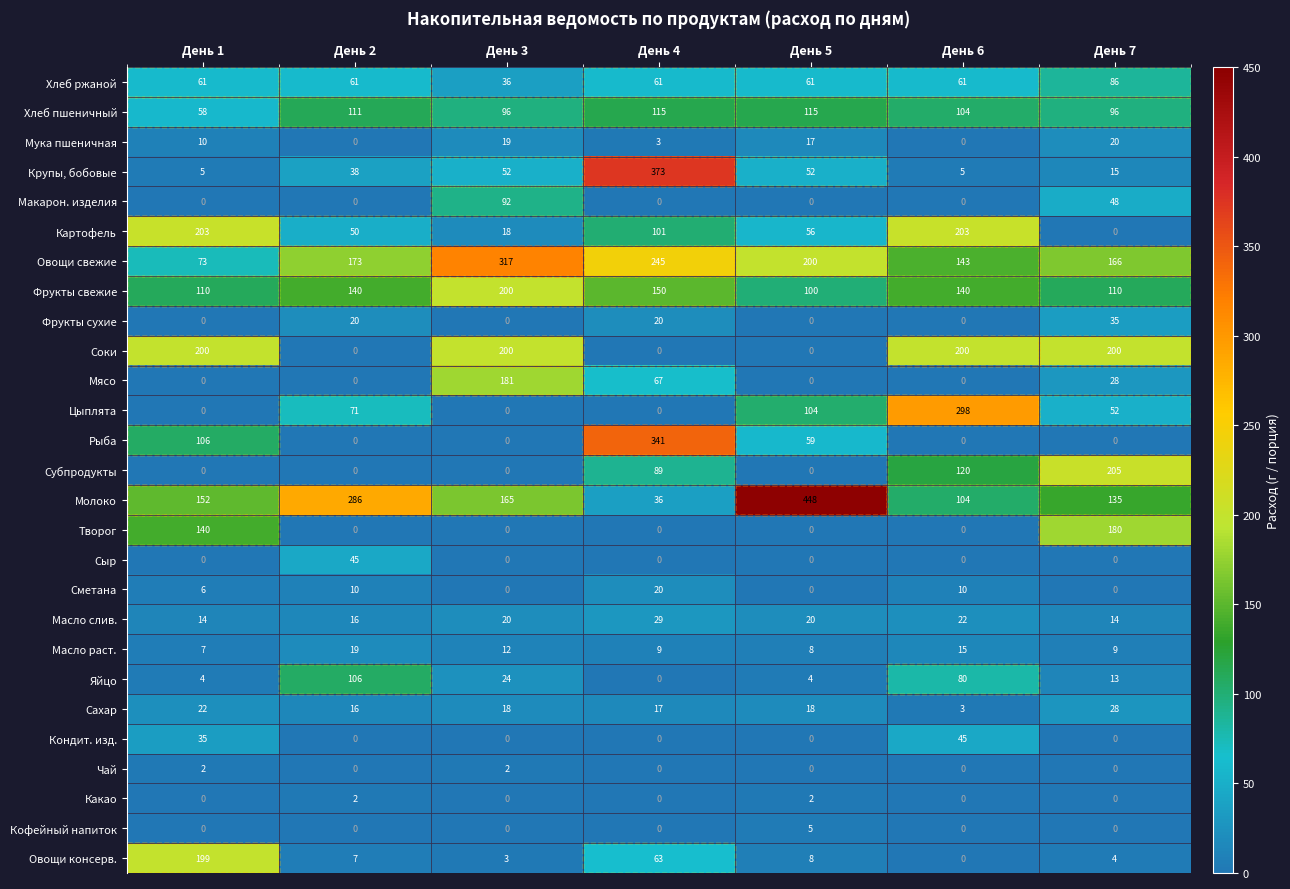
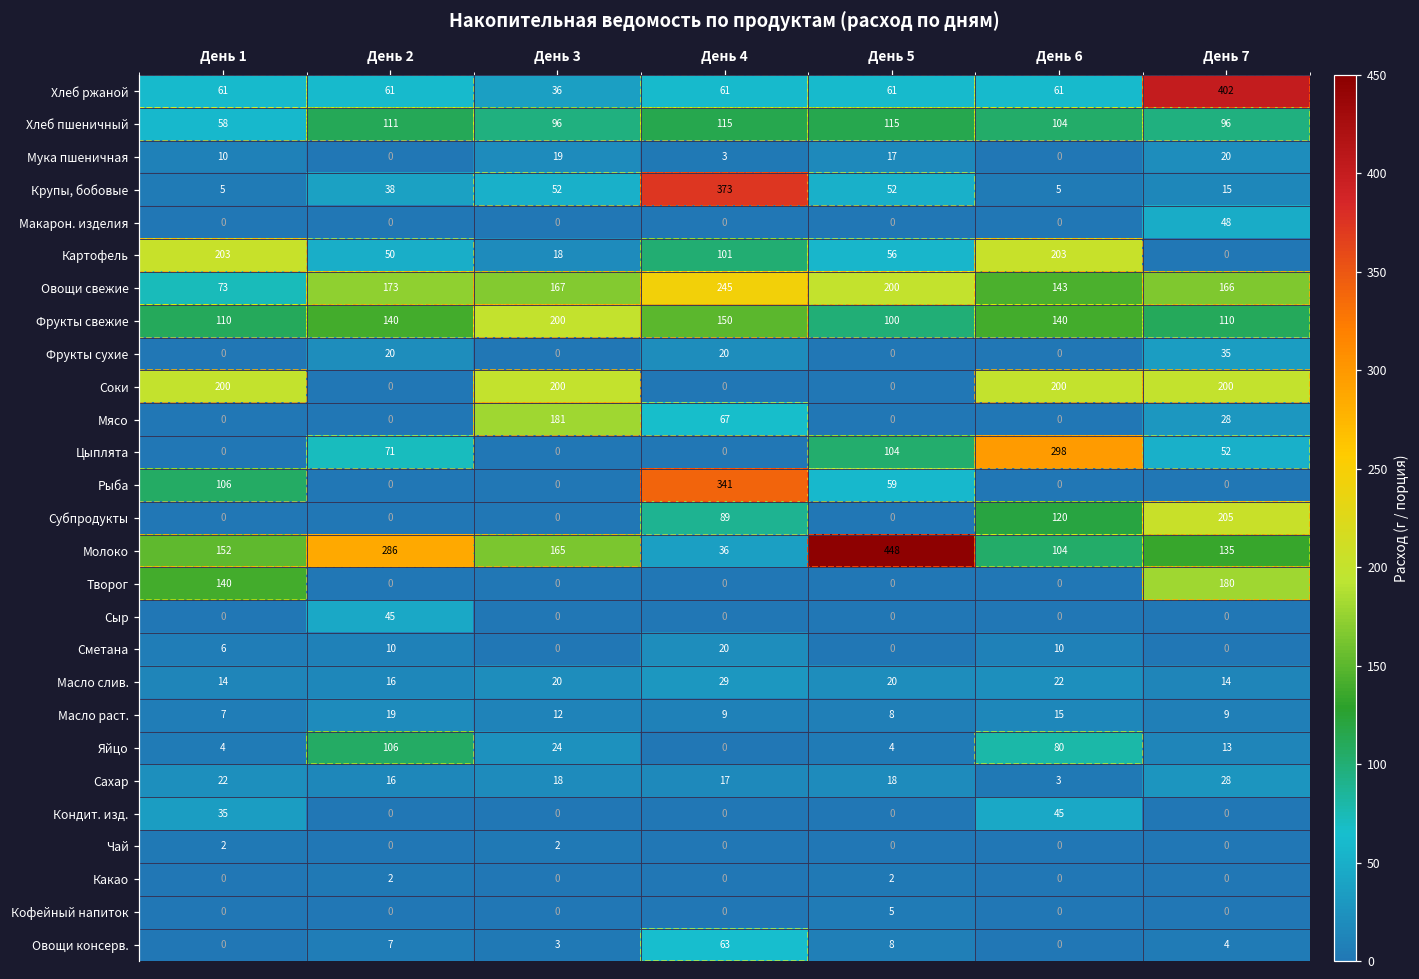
Хлеб ржаной, День 7: 86 -> 402
Макарон. изделия, День 3: 92 -> 0
Овощи свежие, День 3: 317 -> 167
Овощи консерв., День 1: 199 -> 0
